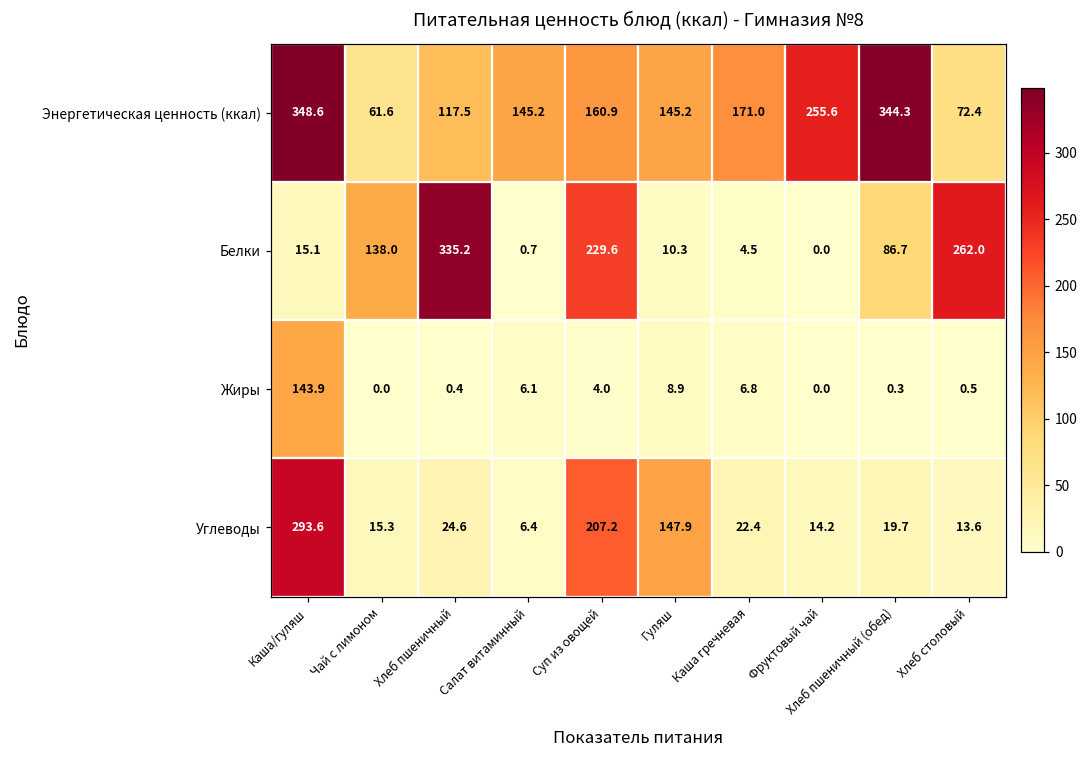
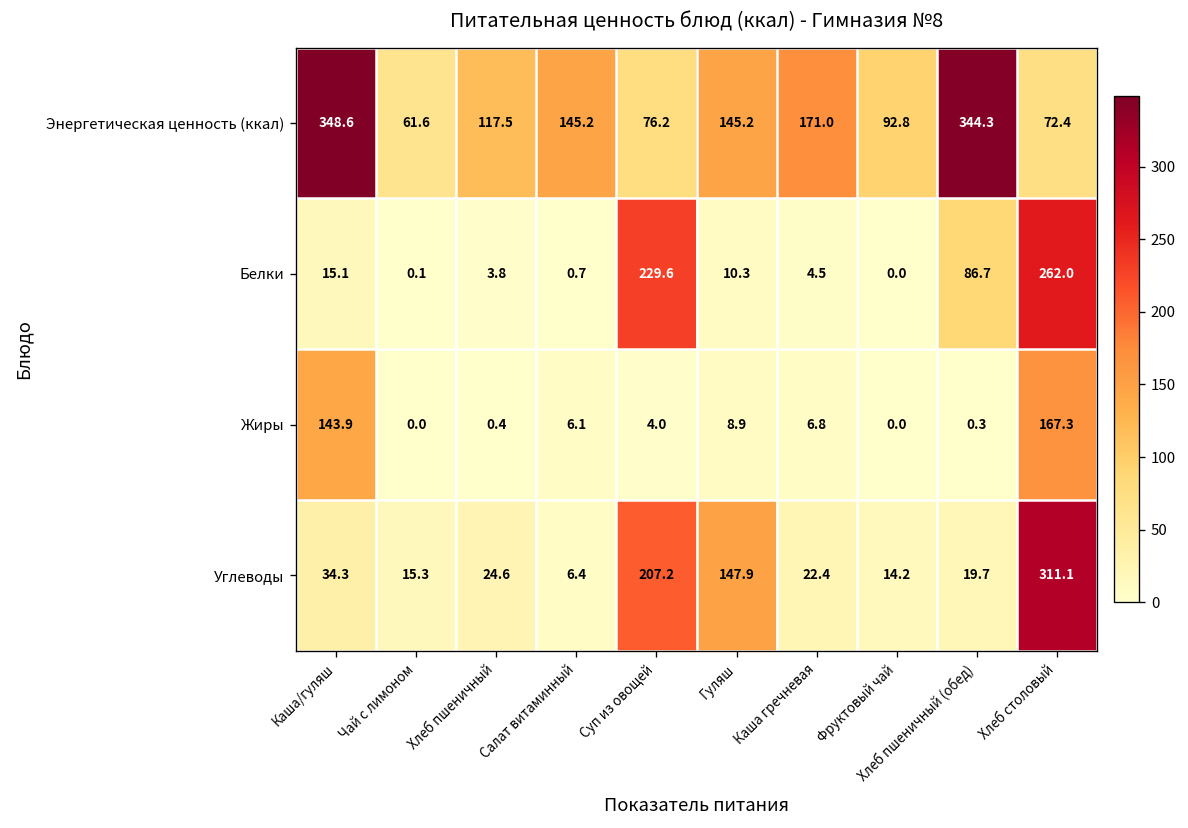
Энергетическая ценность (ккал), Суп из овощей: 160.9 -> 76.2
Энергетическая ценность (ккал), Фруктовый чай: 255.6 -> 92.8
Белки, Чай с лимоном: 138.0 -> 0.1
Белки, Хлеб пшеничный: 335.2 -> 3.8
Жиры, Хлеб столовый: 0.5 -> 167.3
Углеводы, Каша/гуляш: 293.6 -> 34.3
Углеводы, Хлеб столовый: 13.6 -> 311.1
